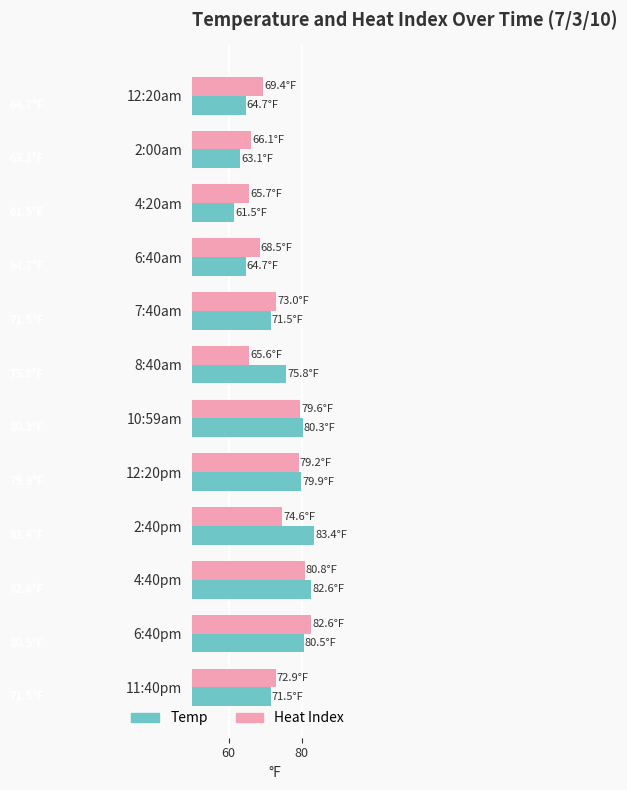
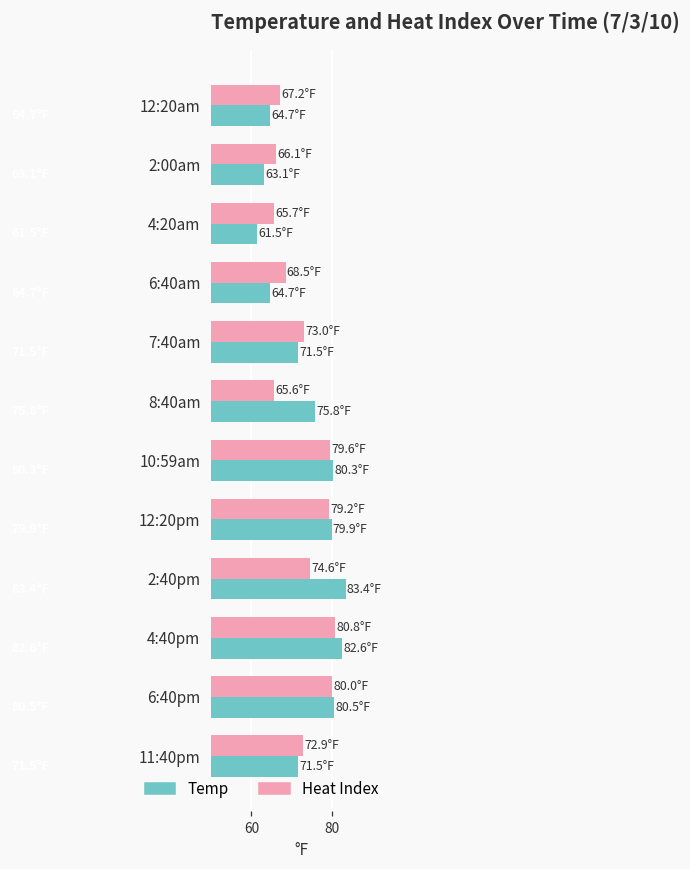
Heat Index, 12:20am: 69.4°F -> 67.2°F
Heat Index, 6:40pm: 82.6°F -> 80.0°F
